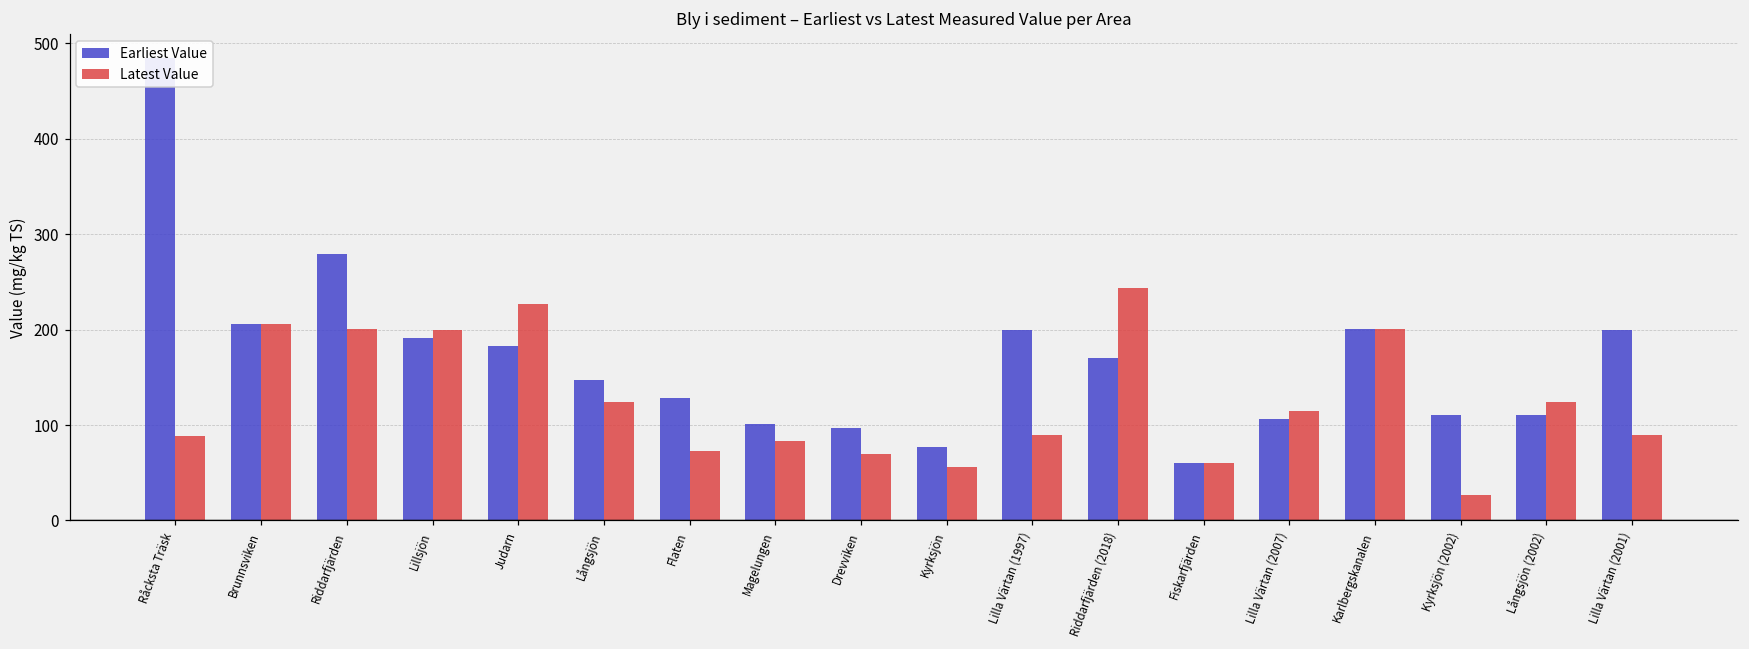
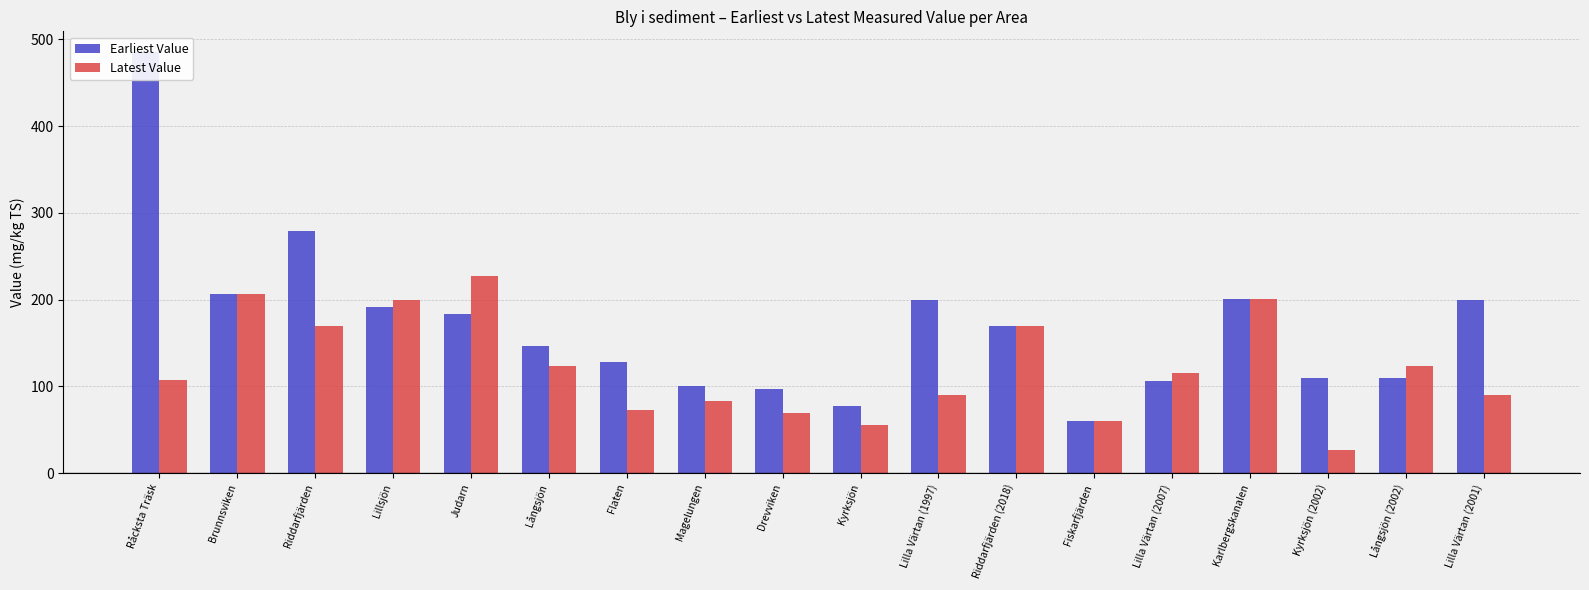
Latest Value, Råcksta Träsk: 90 -> 110
Latest Value, Riddarfjärden: 200 -> 170
Latest Value, Riddarfjärden (2018): 240 -> 170
